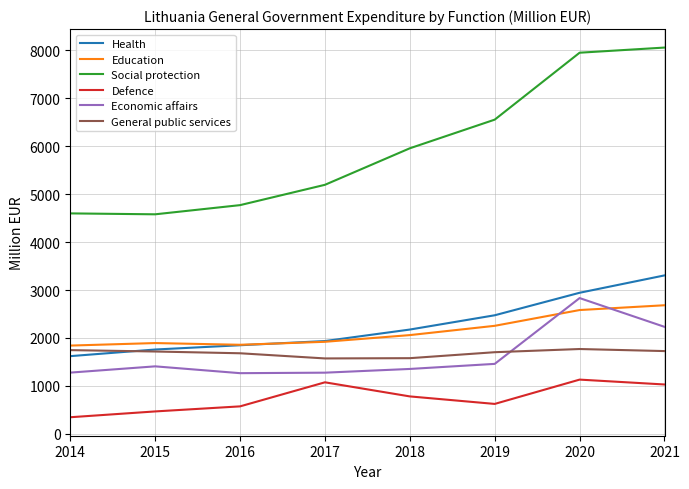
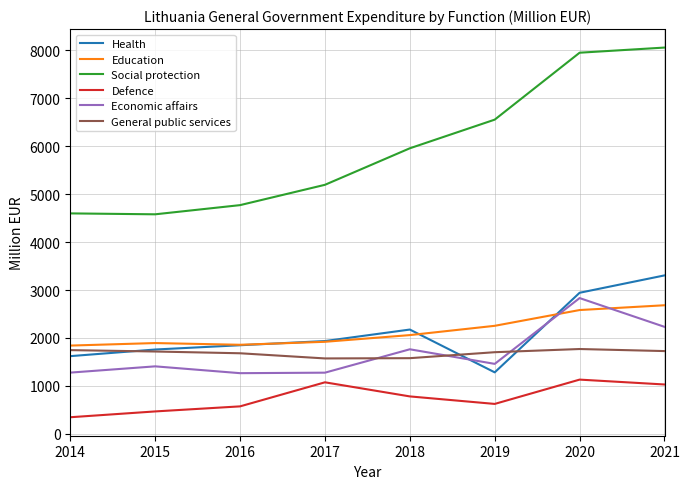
Economic affairs, 2018: 1400 -> 1800
Health, 2019: 2500 -> 1300
